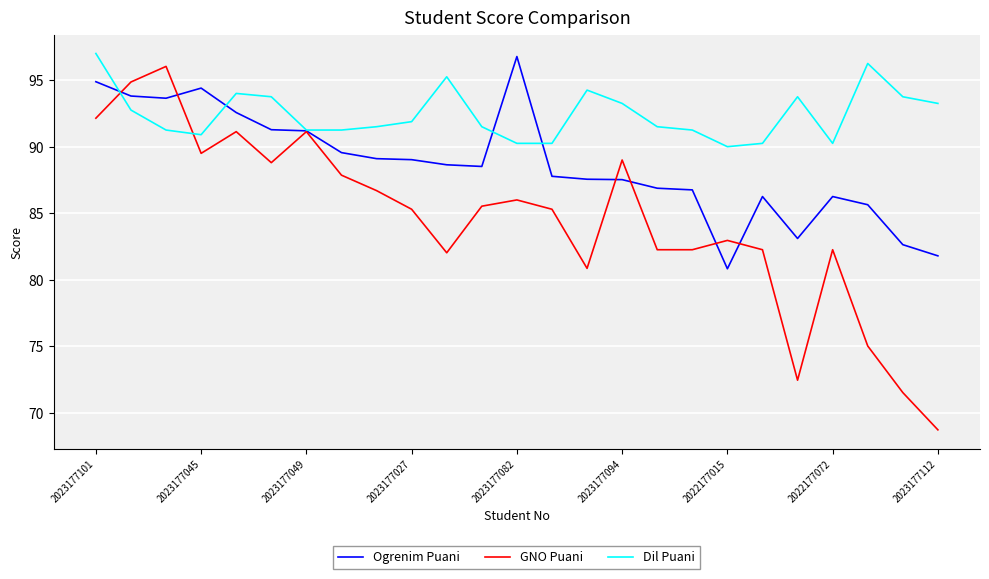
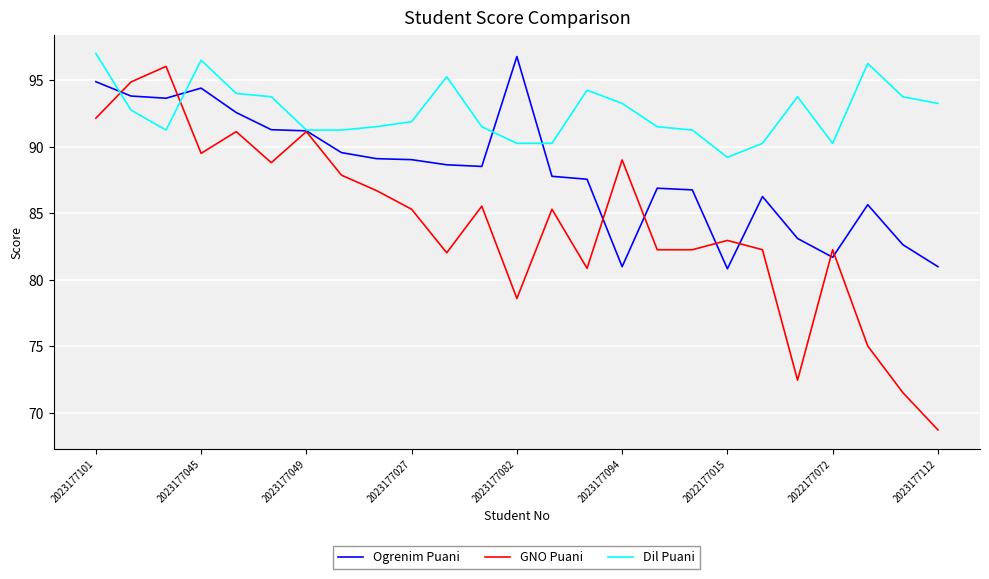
Dil Puani, 2023177045: 90.9 -> 96.5
GNO Puani, 2023177082: 86.0 -> 78.6
Ogrenim Puani, 2023177094: 87.5 -> 81.0
Dil Puani, 2022177015: 90.0 -> 89.2
Ogrenim Puani, 2022177072: 86.3 -> 81.7
Ogrenim Puani, 2023177112: 81.8 -> 81.0
